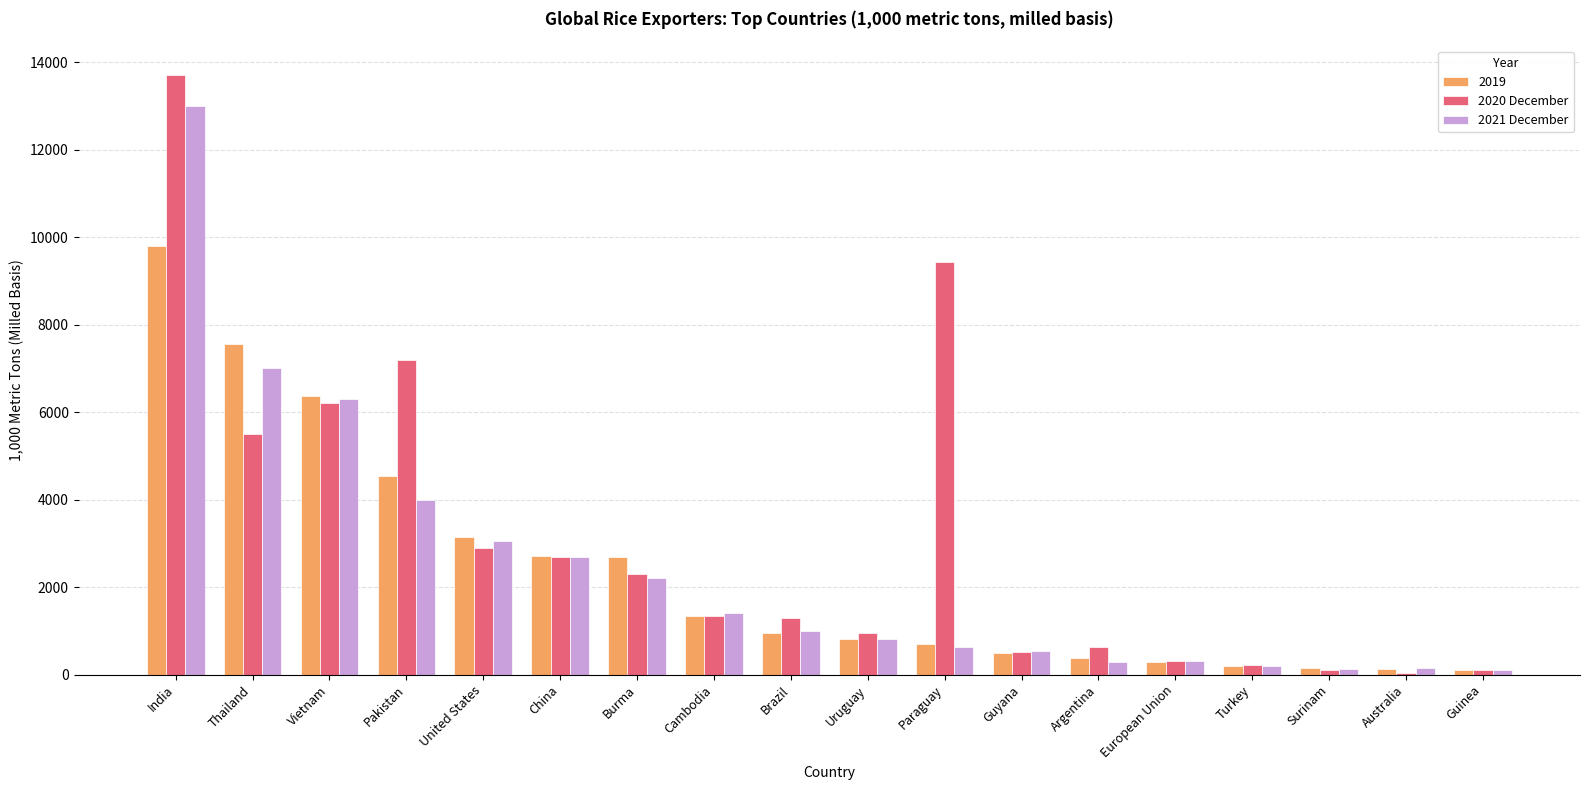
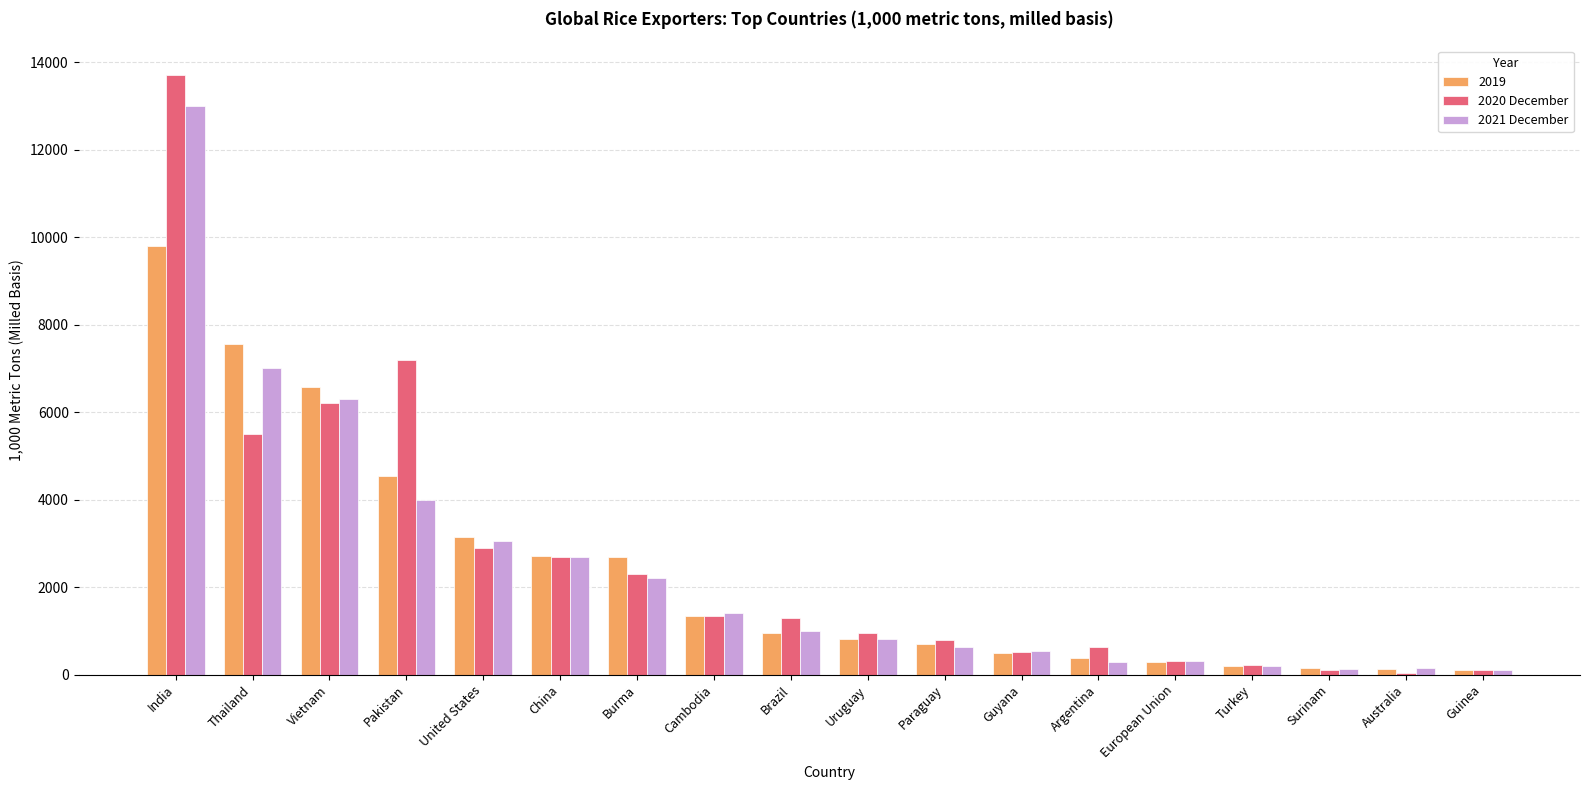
2019, Vietnam: 6400 -> 6600
2020 December, Paraguay: 9400 -> 800
